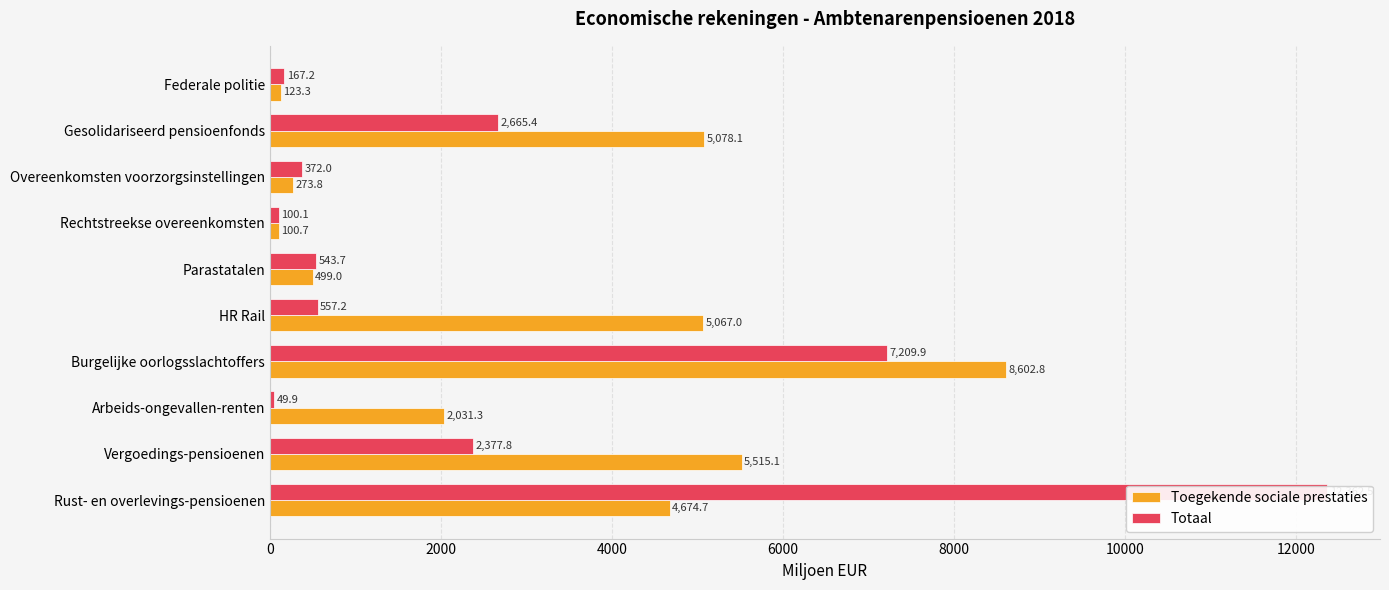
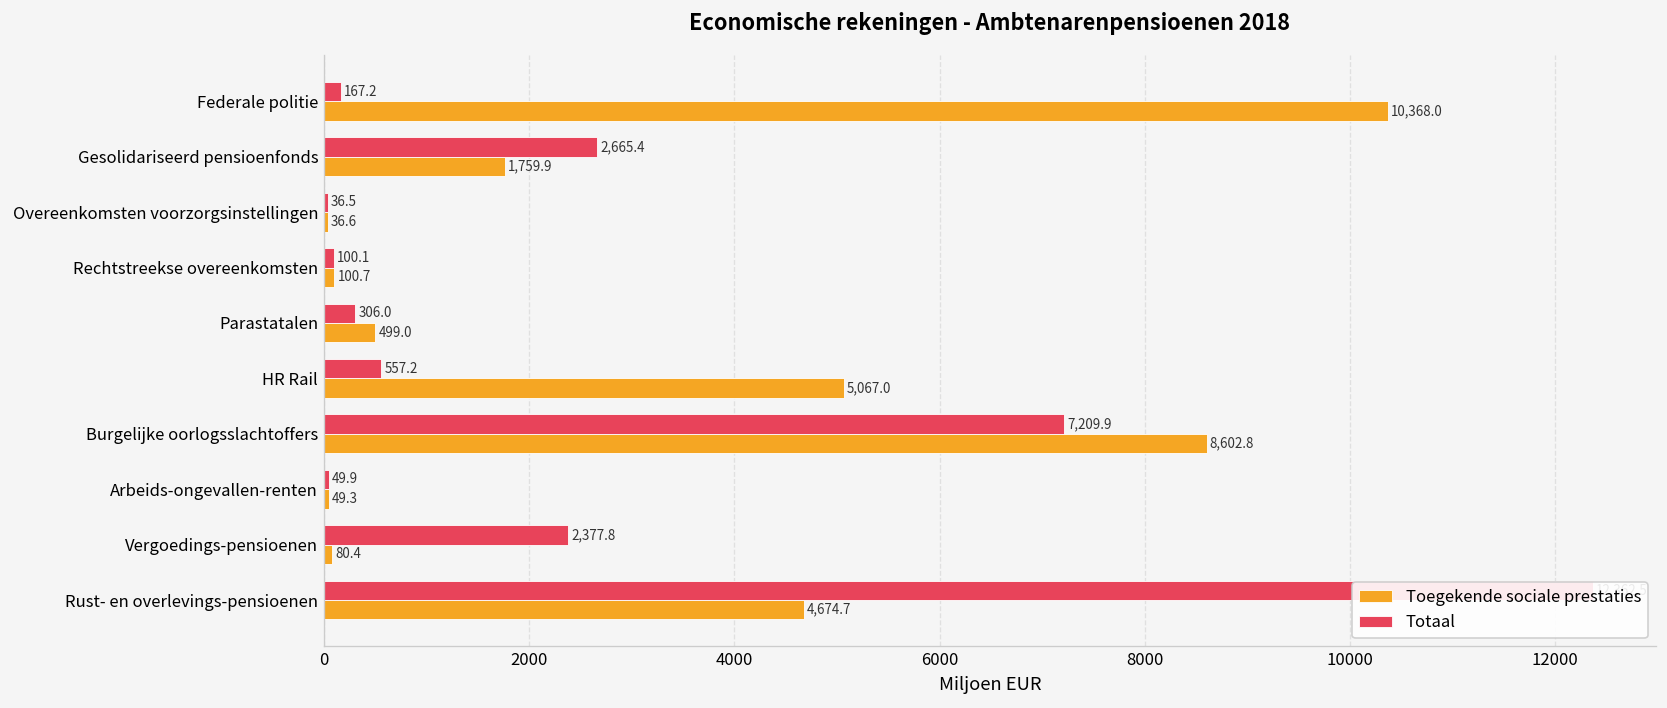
Toegekende sociale prestaties, Federale politie: 123.3 -> 10,368.0
Toegekende sociale prestaties, Gesolidariseerd pensioenfonds: 5,078.1 -> 1,759.9
Totaal, Overeenkomsten voorzorgsinstellingen: 372.0 -> 36.5
Toegekende sociale prestaties, Overeenkomsten voorzorgsinstellingen: 273.8 -> 36.6
Totaal, Parastatalen: 543.7 -> 306.0
Toegekende sociale prestaties, Arbeids-ongevallen-renten: 2,031.3 -> 49.3
Toegekende sociale prestaties, Vergoedings-pensioenen: 5,515.1 -> 80.4
